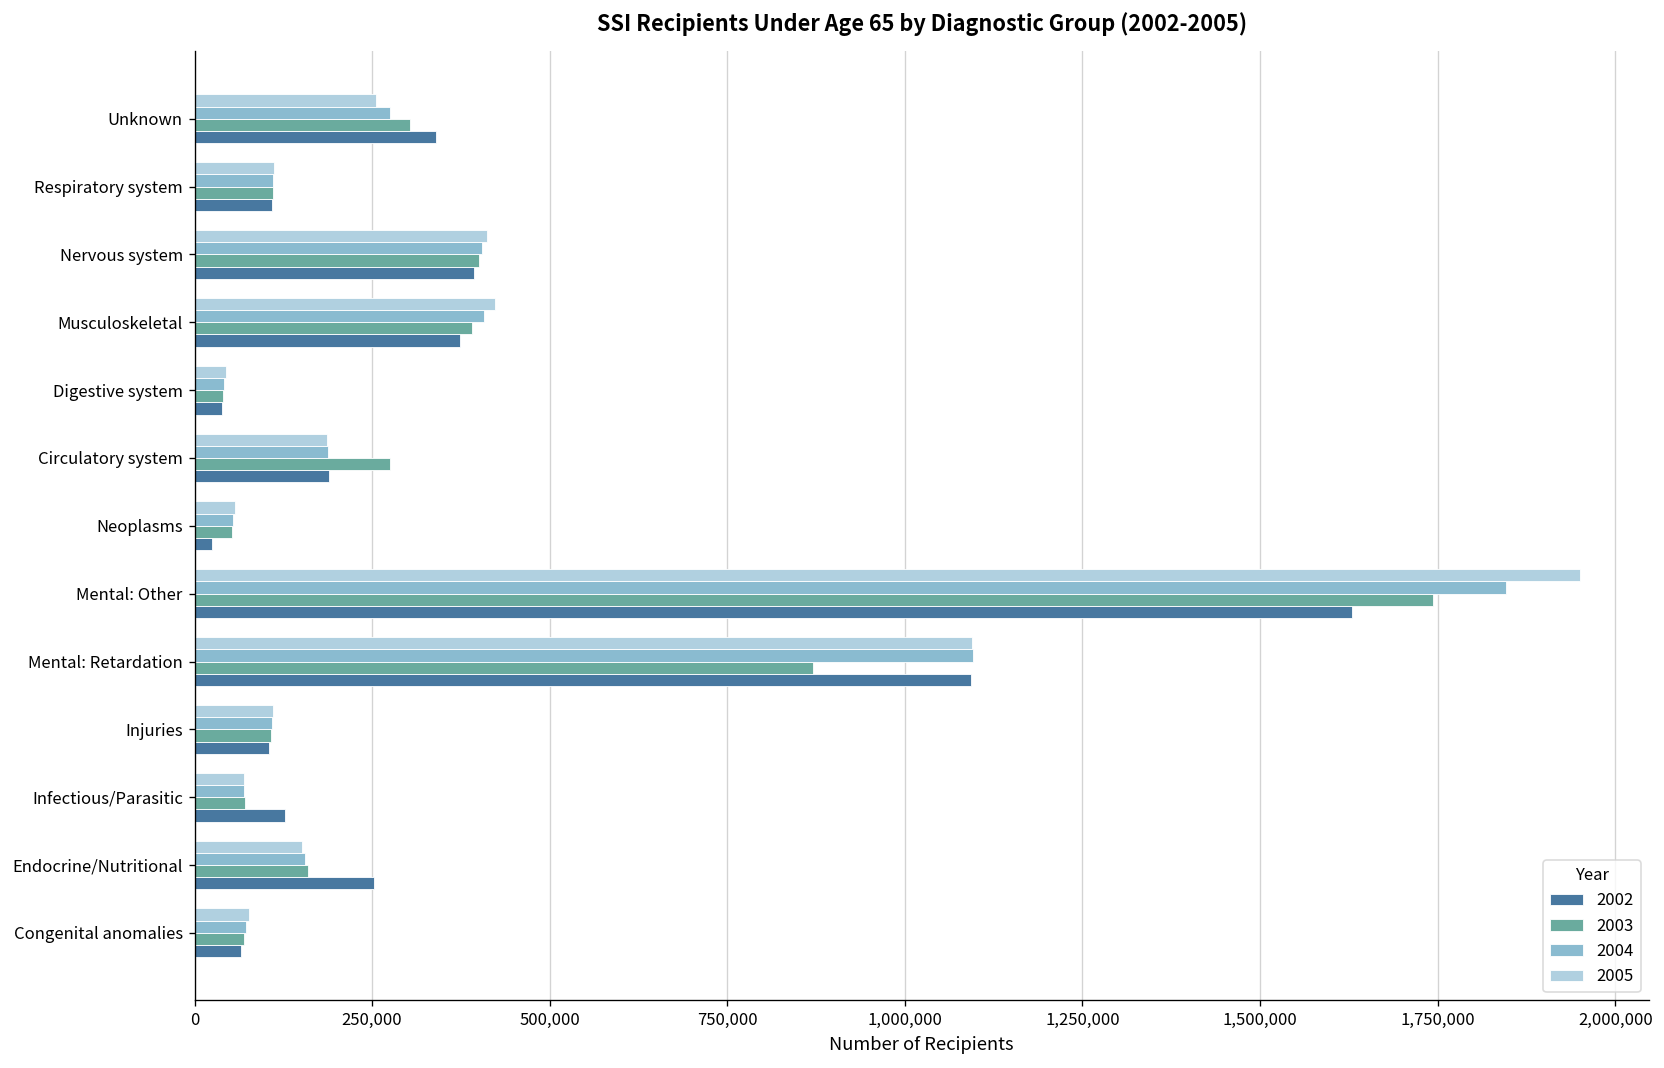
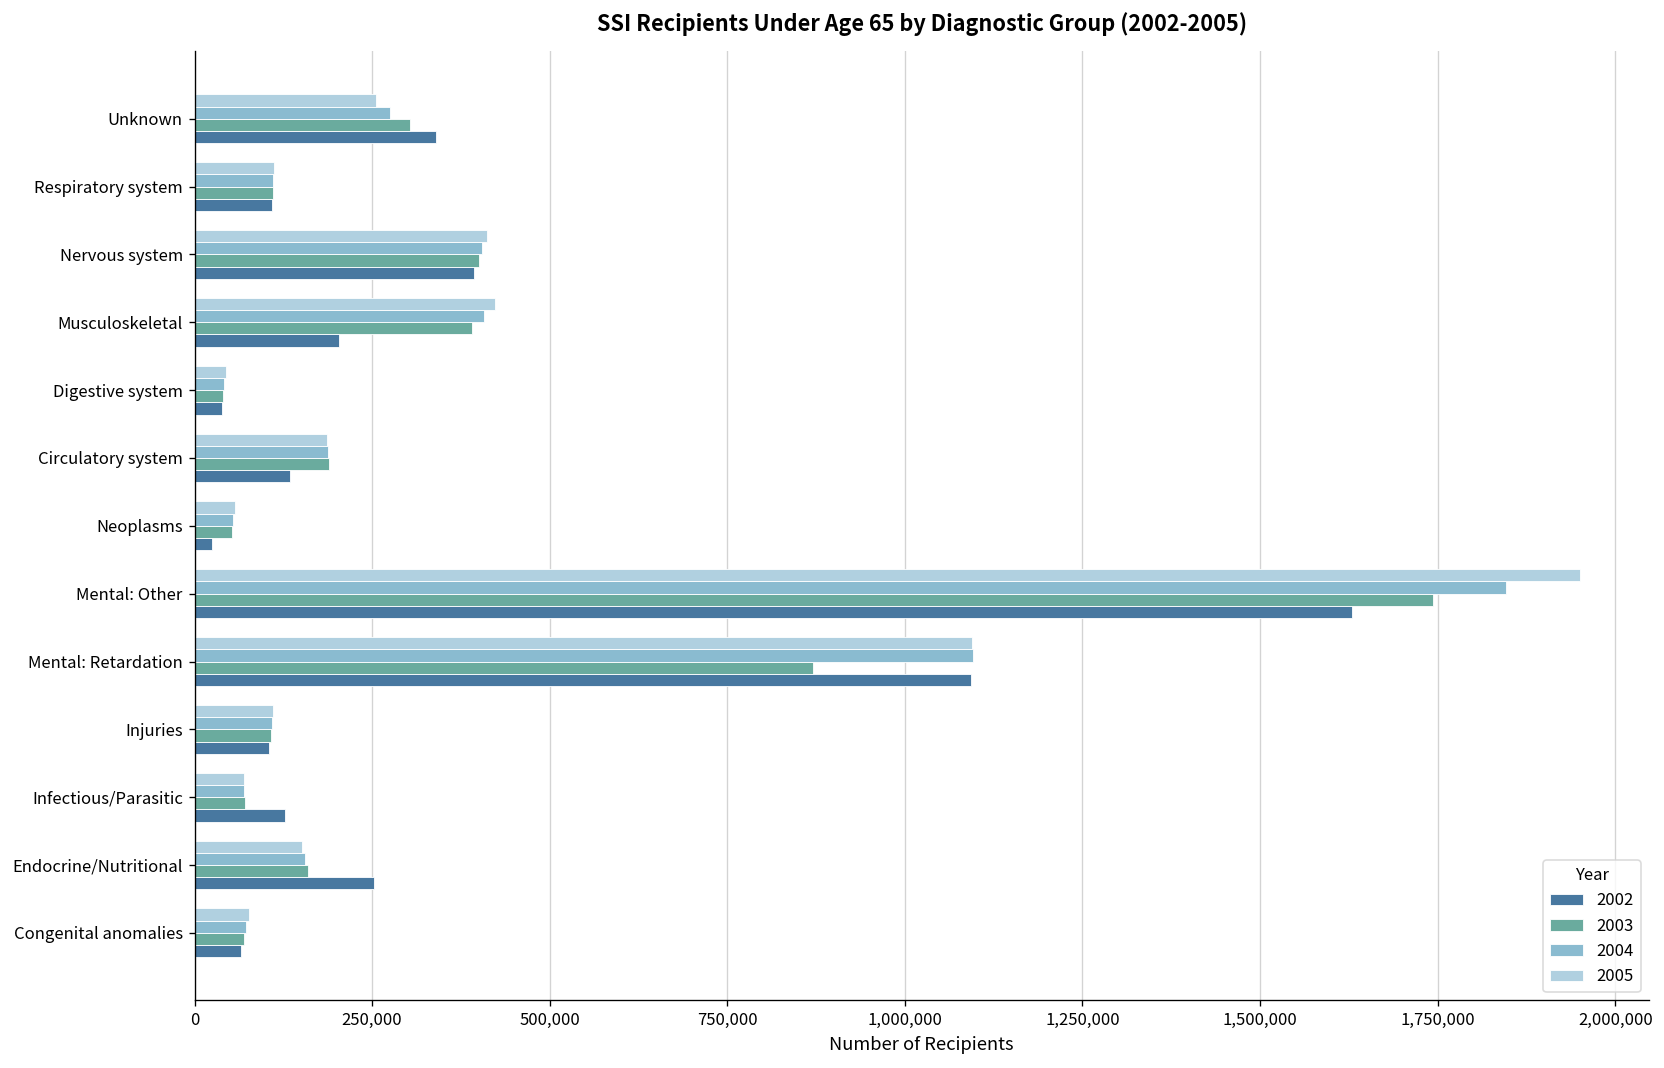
2002, Musculoskeletal: 370,000 -> 200,000
2003, Circulatory system: 280,000 -> 190,000
2002, Circulatory system: 190,000 -> 130,000
